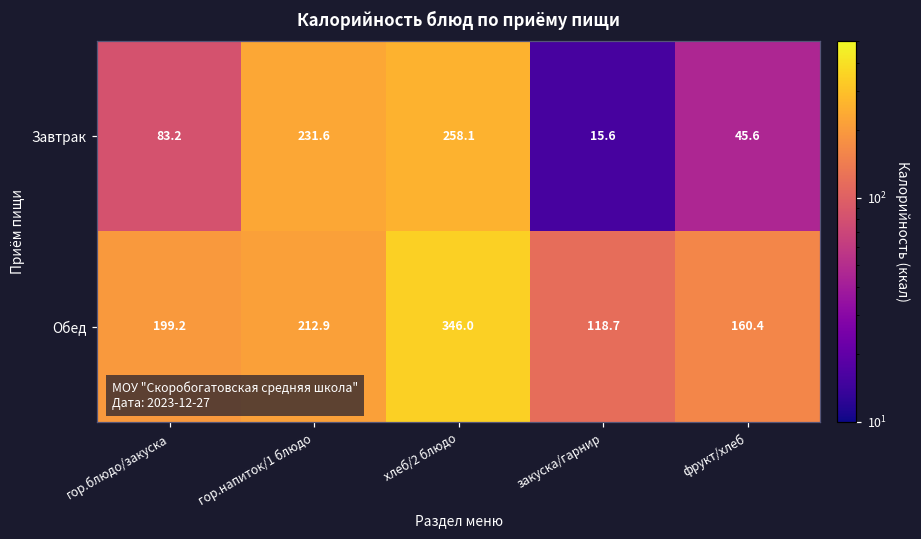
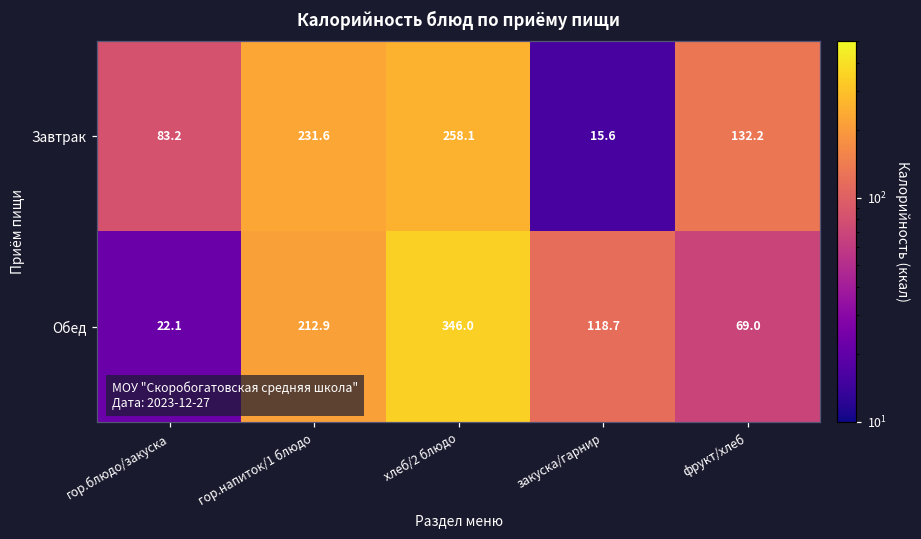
Завтрак, фрукт/хлеб: 45.6 -> 132.2
Обед, гор.блюдо/закуска: 199.2 -> 22.1
Обед, фрукт/хлеб: 160.4 -> 69.0
